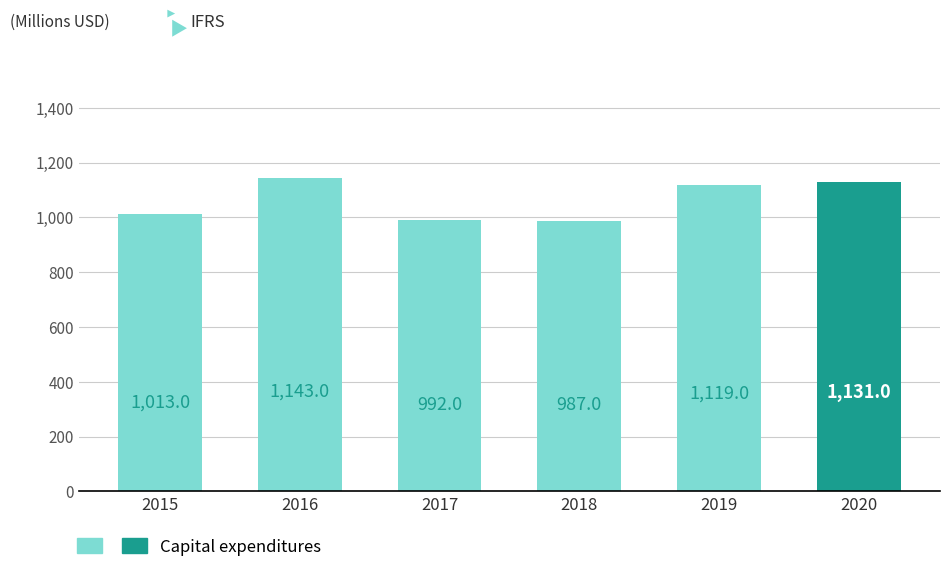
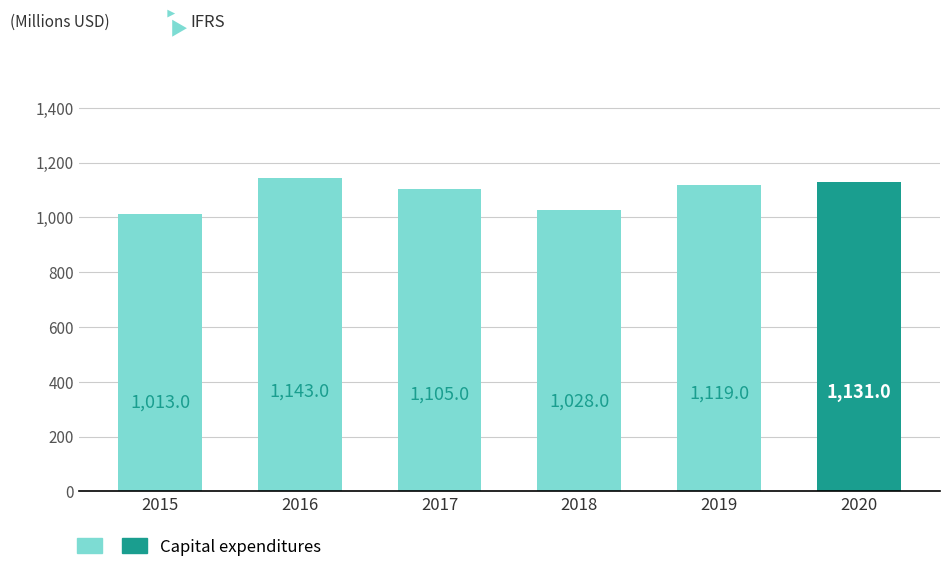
2017: 992.0 -> 1,105.0
2018: 987.0 -> 1,028.0
